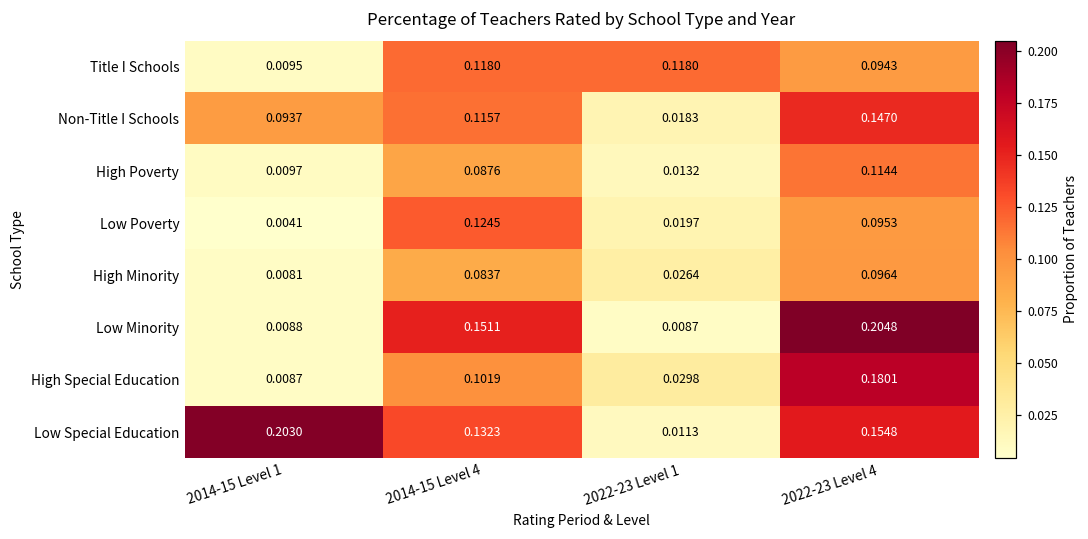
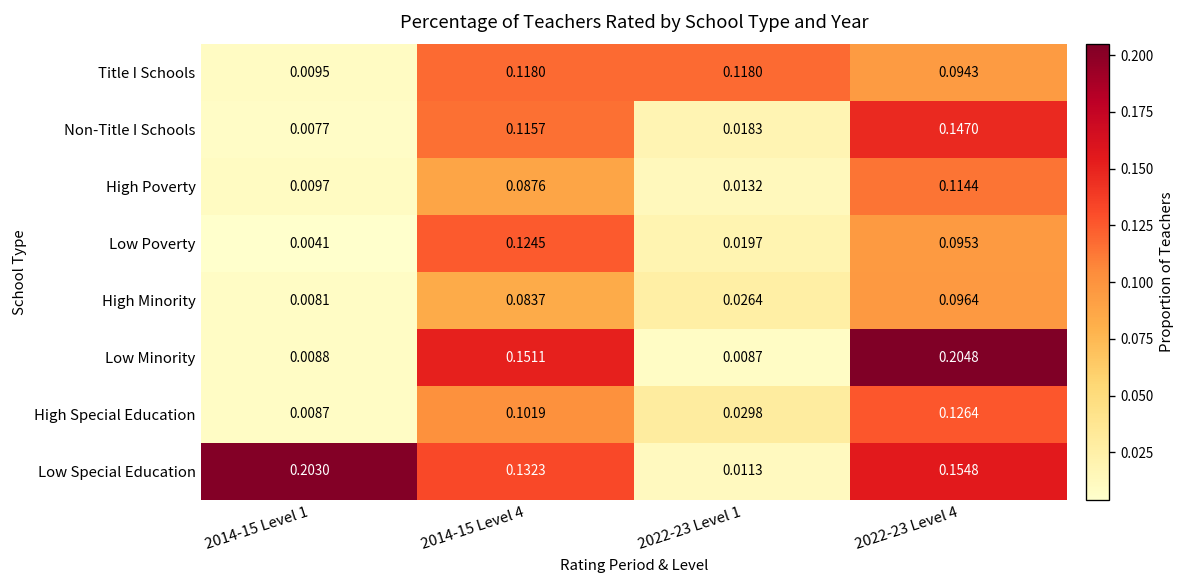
Non-Title I Schools, 2014-15 Level 1: 0.0937 -> 0.0077
High Special Education, 2022-23 Level 4: 0.1801 -> 0.1264
